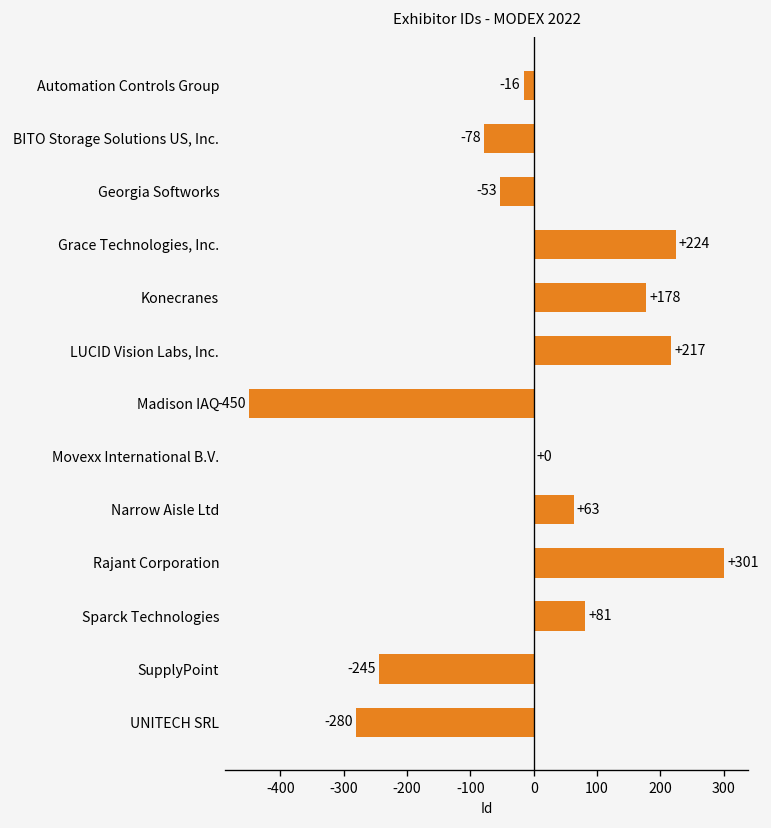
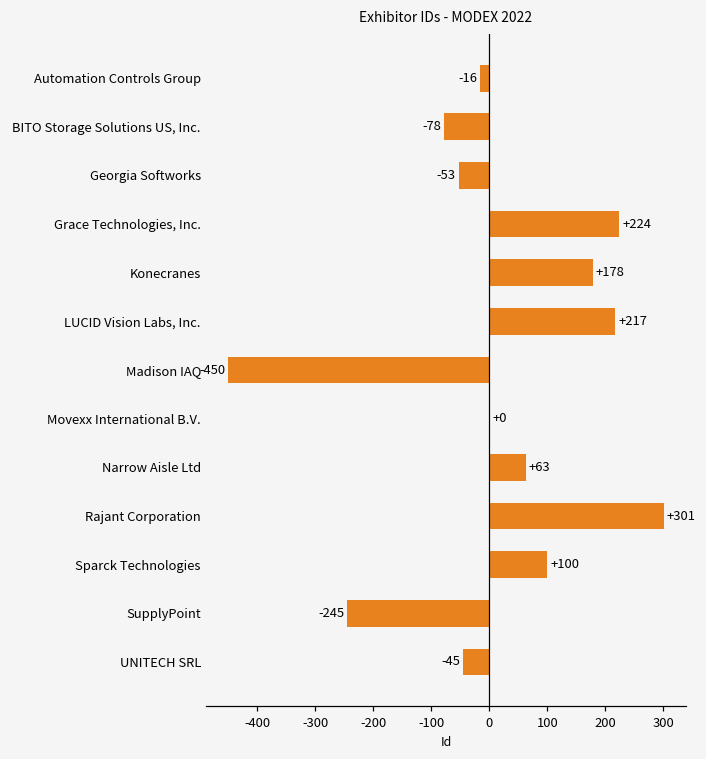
Sparck Technologies: +81 -> +100
UNITECH SRL: -280 -> -45
